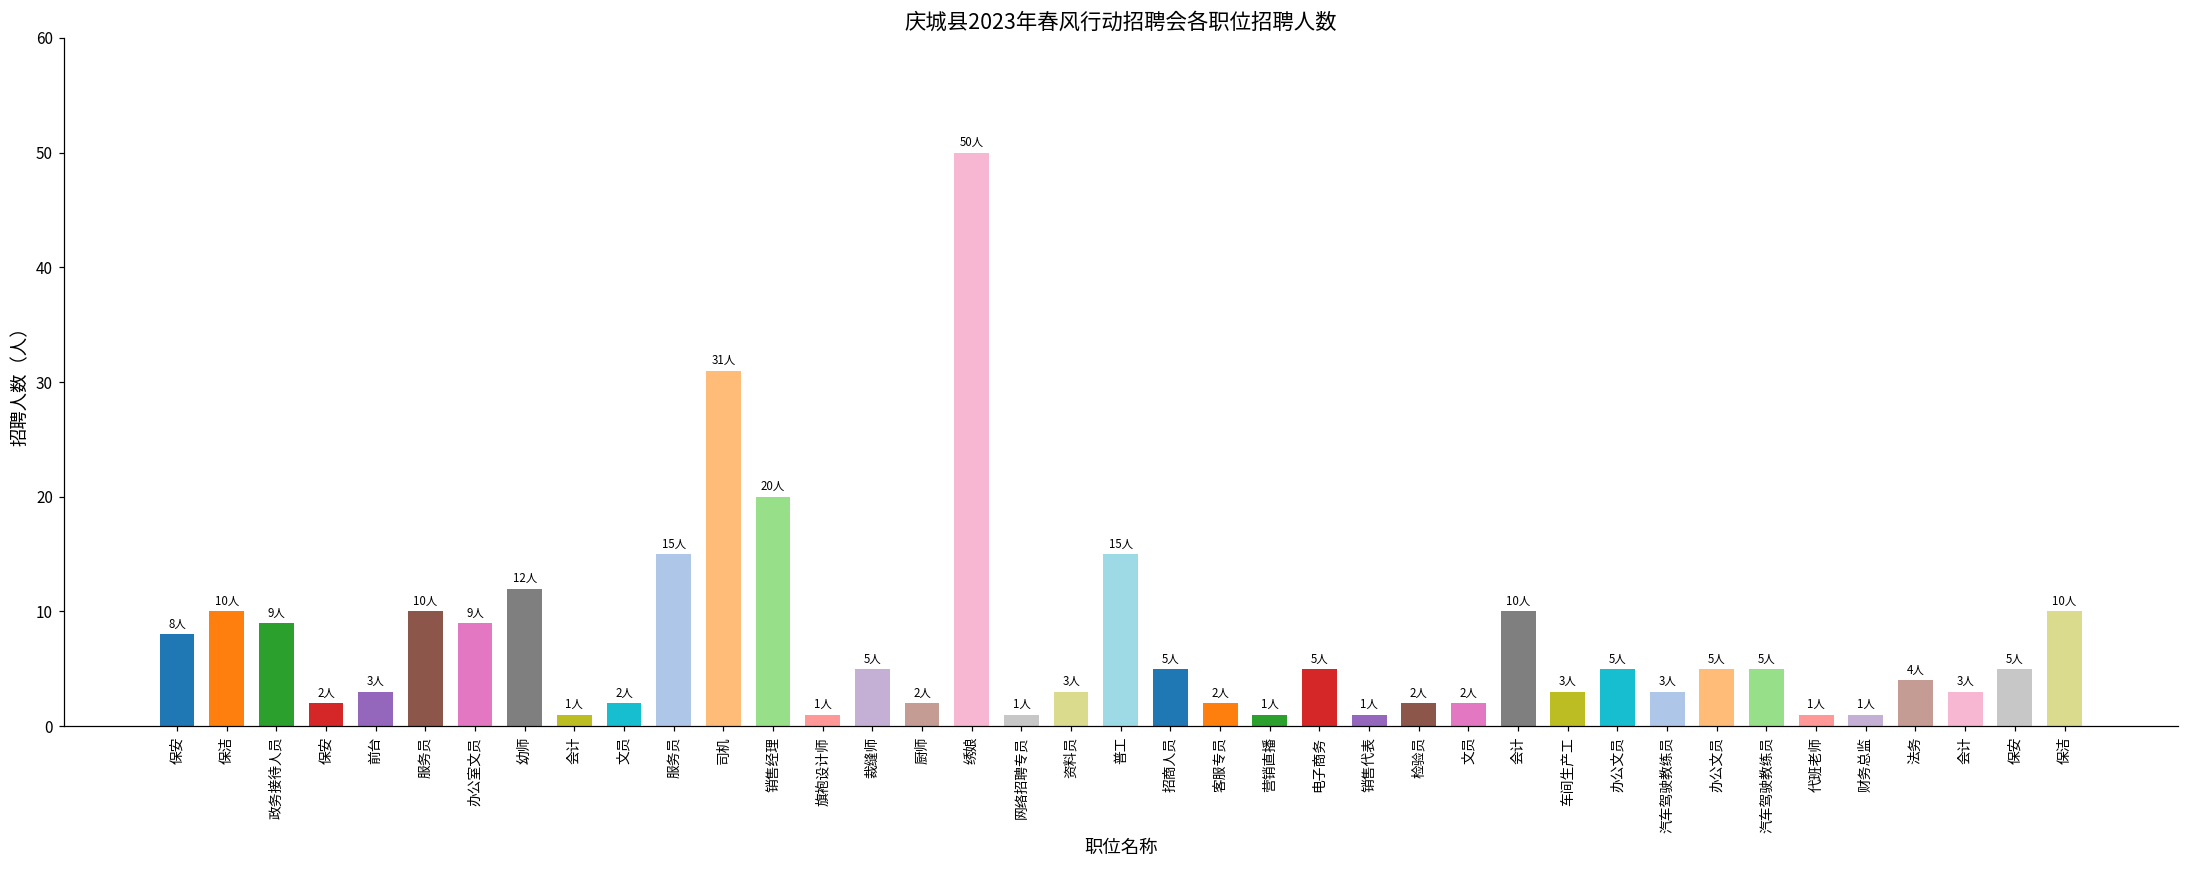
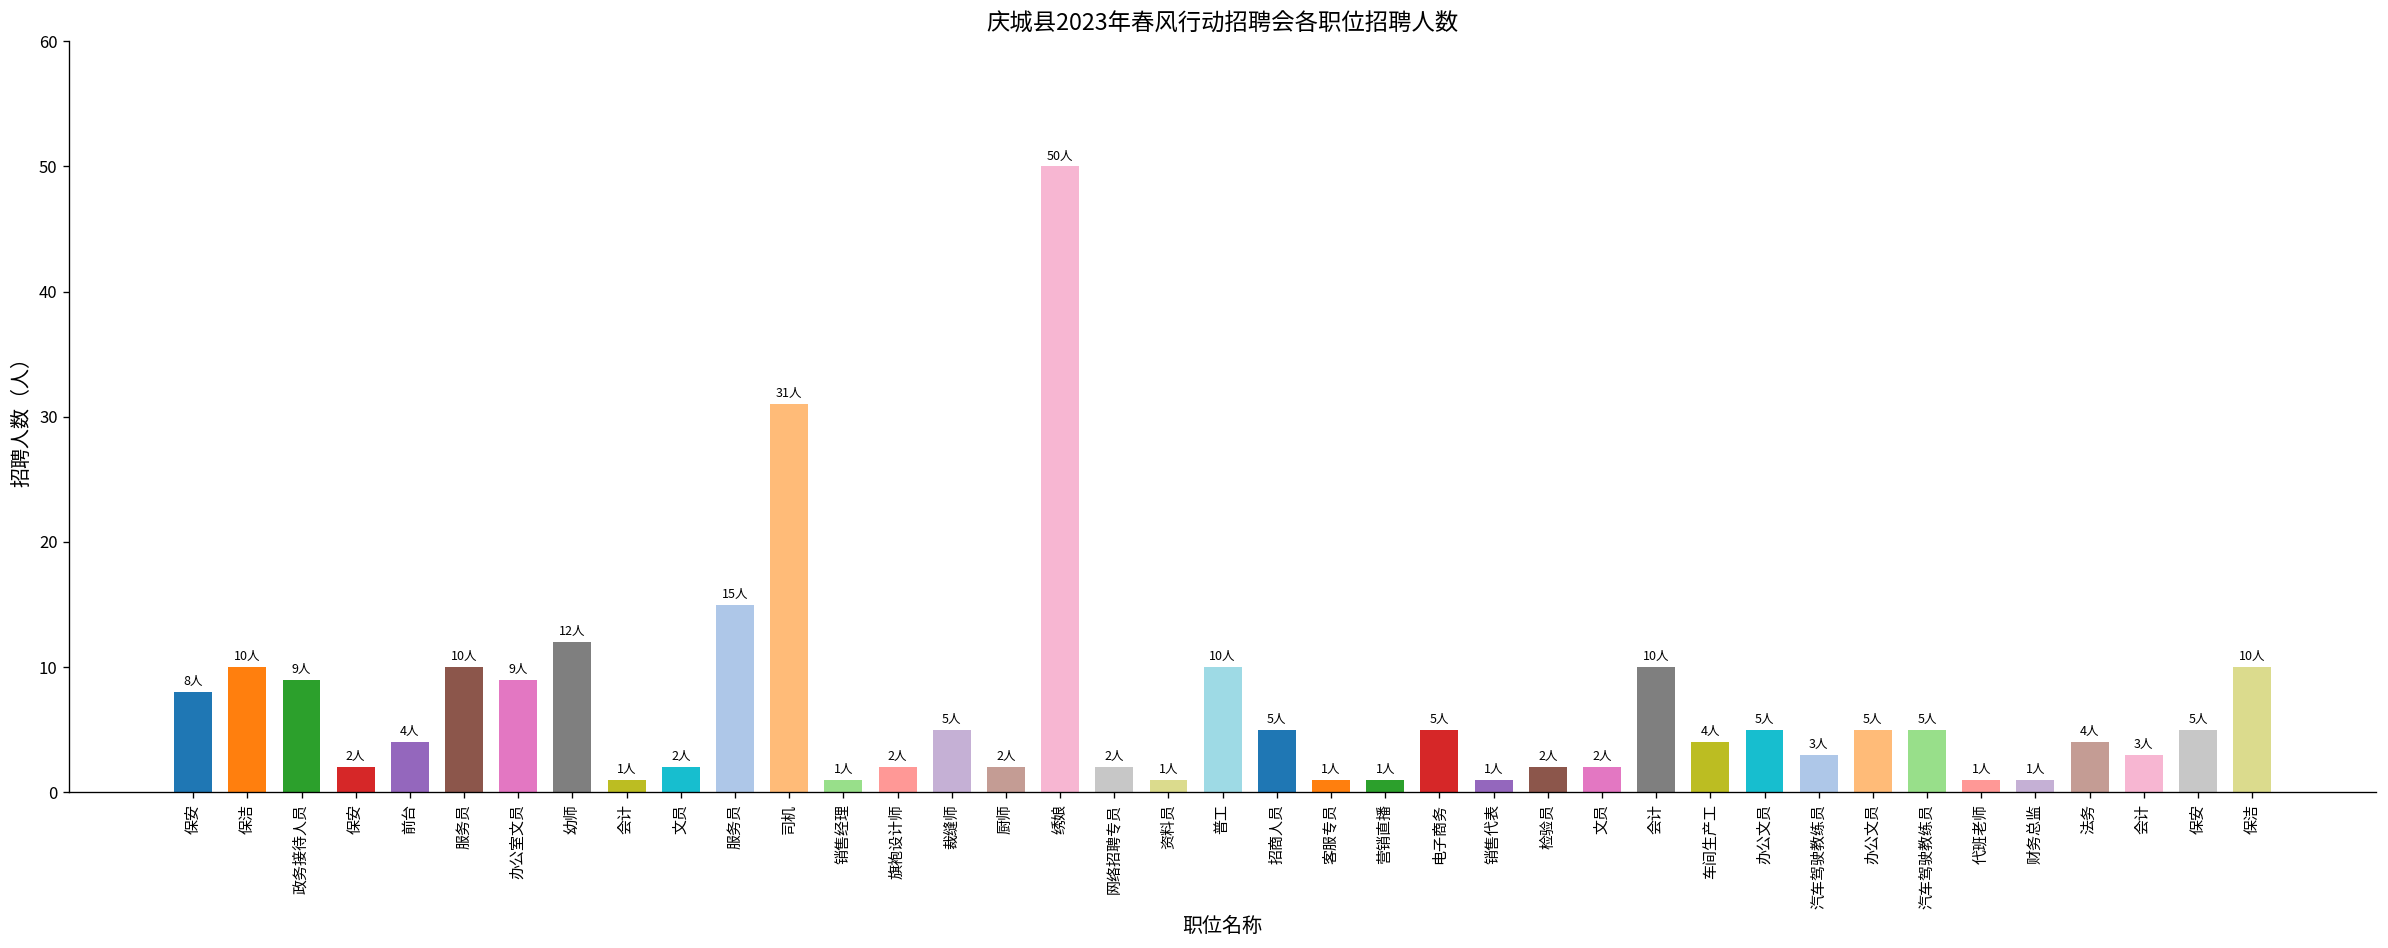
前台: 3人 -> 4人
销售经理: 20人 -> 1人
旗袍设计师: 1人 -> 2人
网络招聘专员: 1人 -> 2人
资料员: 3人 -> 1人
普工: 15人 -> 10人
客服专员: 2人 -> 1人
车间生产工: 3人 -> 4人
